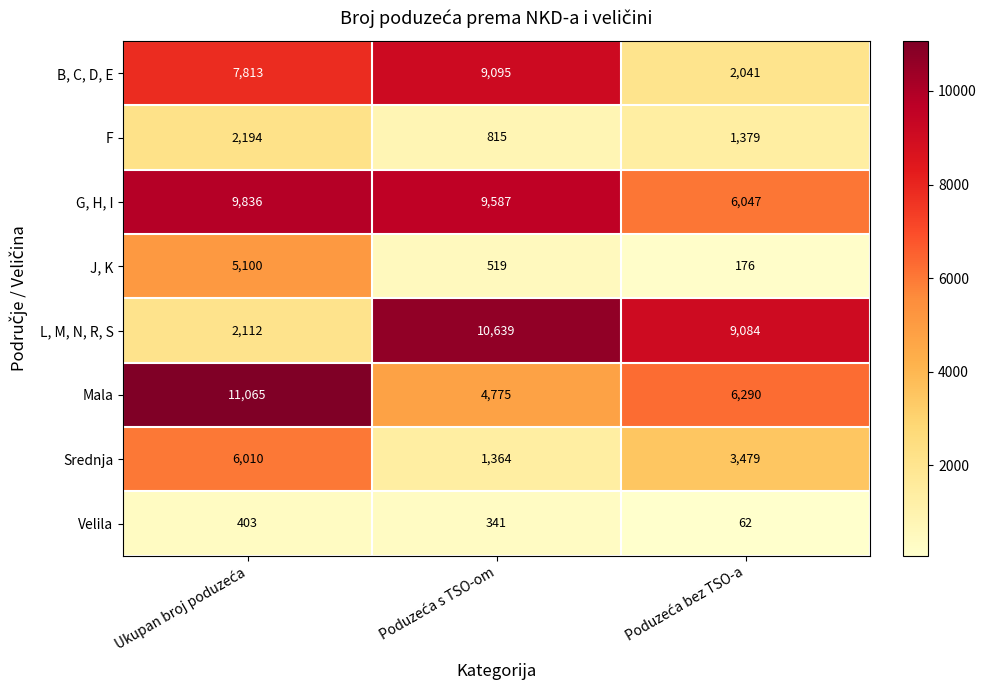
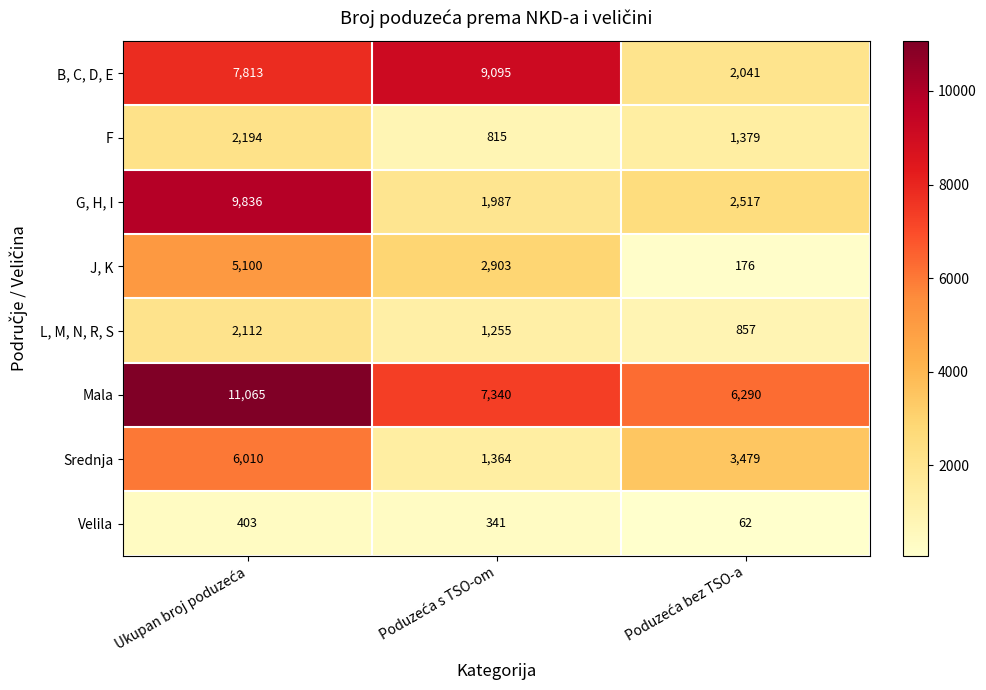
G, H, I, Poduzeća s TSO-om: 9,587 -> 1,987
G, H, I, Poduzeća bez TSO-a: 6,047 -> 2,517
J, K, Poduzeća s TSO-om: 519 -> 2,903
L, M, N, R, S, Poduzeća s TSO-om: 10,639 -> 1,255
L, M, N, R, S, Poduzeća bez TSO-a: 9,084 -> 857
Mala, Poduzeća s TSO-om: 4,775 -> 7,340
